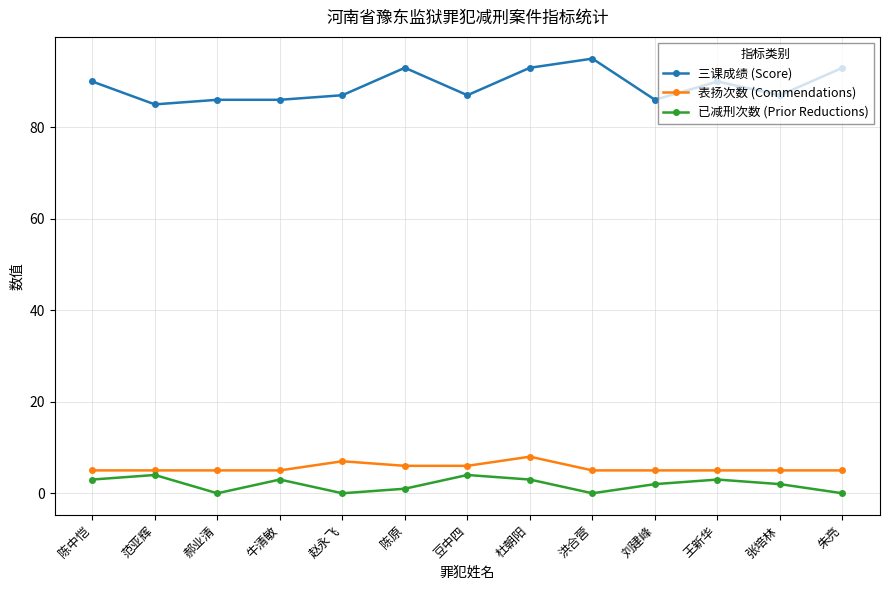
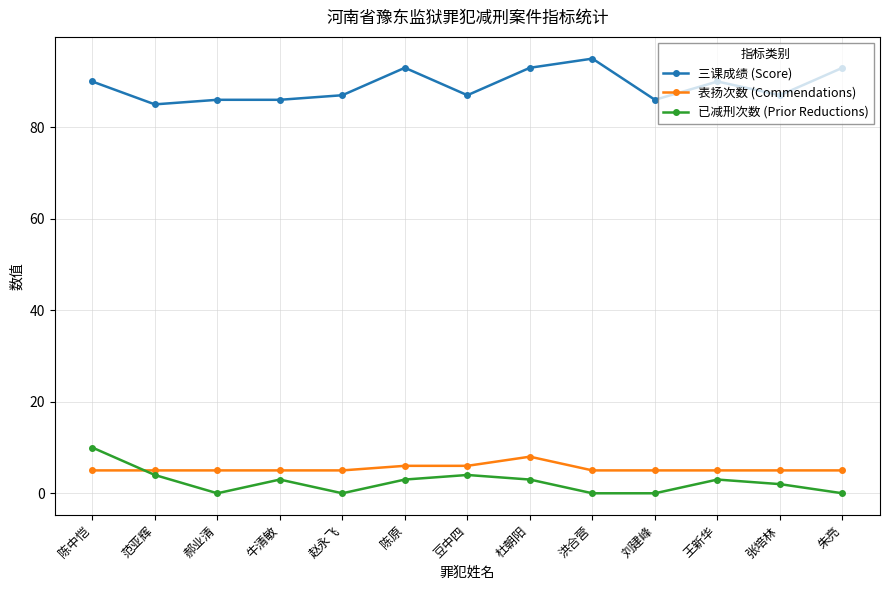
已减刑次数 (Prior Reductions), 陈中恺: 3 -> 10
表扬次数 (Commendations), 赵永飞: 7 -> 5
已减刑次数 (Prior Reductions), 陈原: 1 -> 3
已减刑次数 (Prior Reductions), 刘建峰: 2 -> 0
